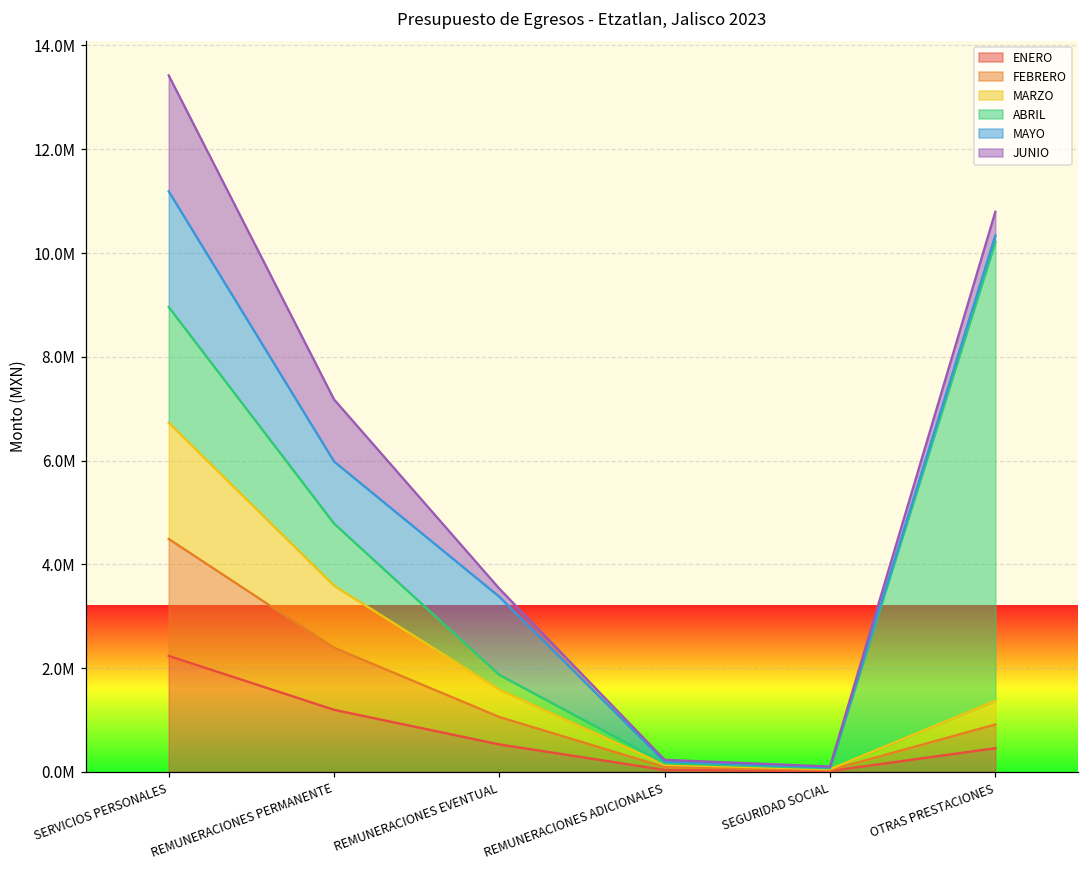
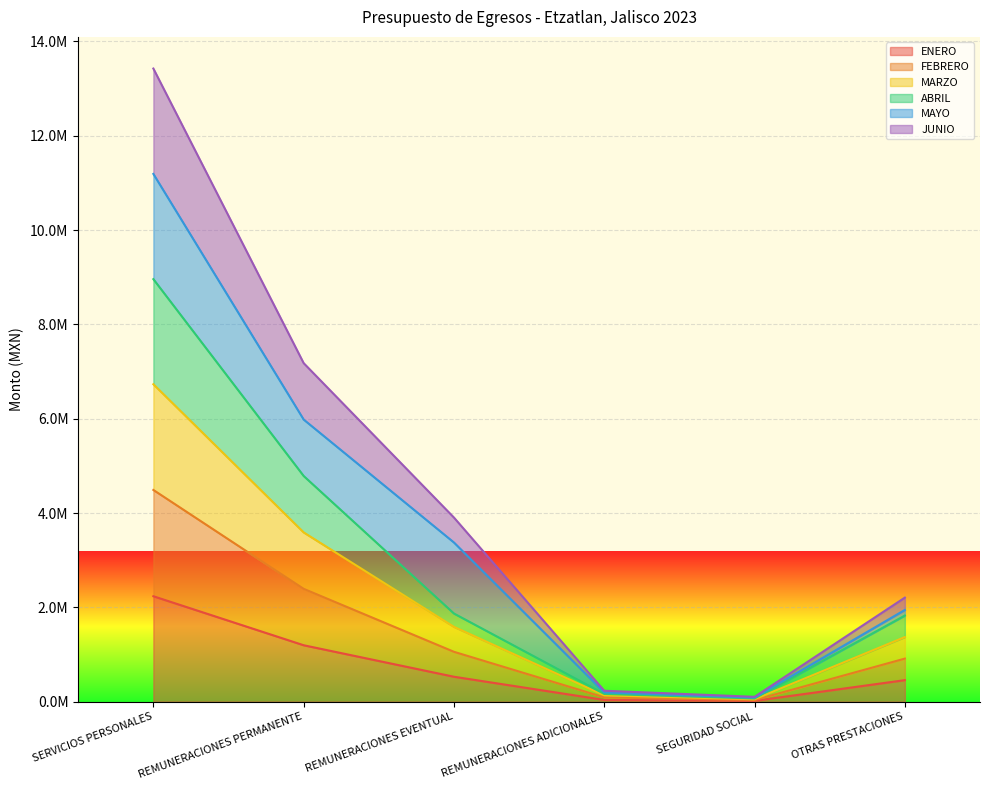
JUNIO, REMUNERACIONES EVENTUAL: 200000 -> 500000
ABRIL, OTRAS PRESTACIONES: 8800000 -> 500000
JUNIO, OTRAS PRESTACIONES: 500000 -> 300000
